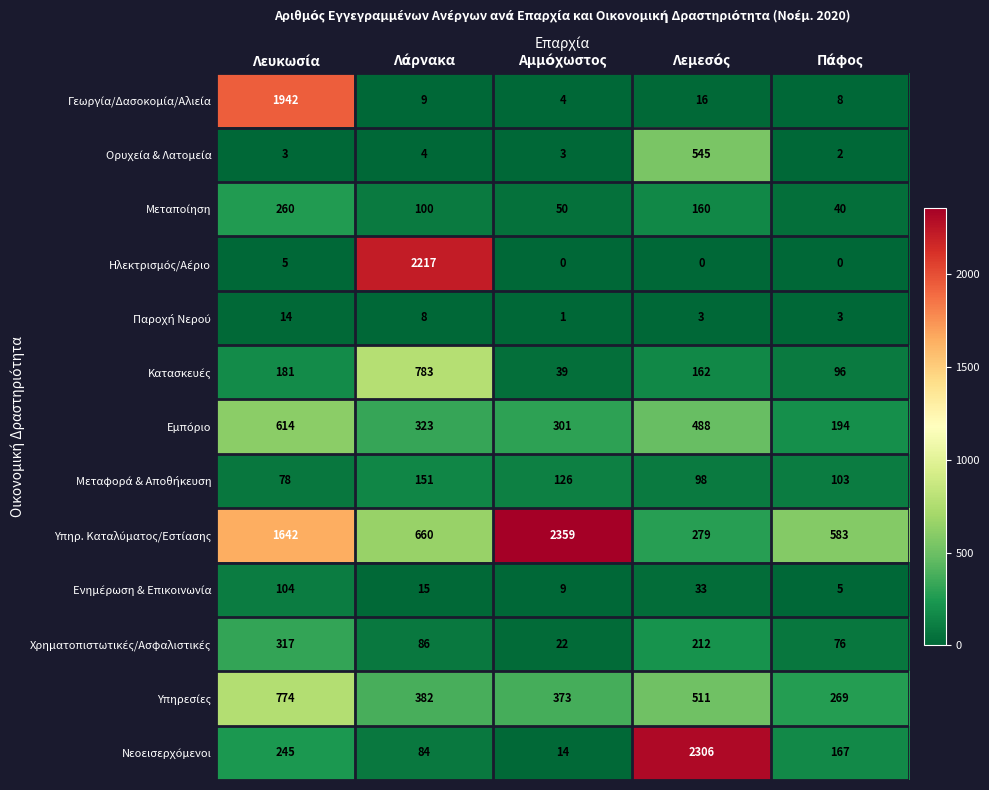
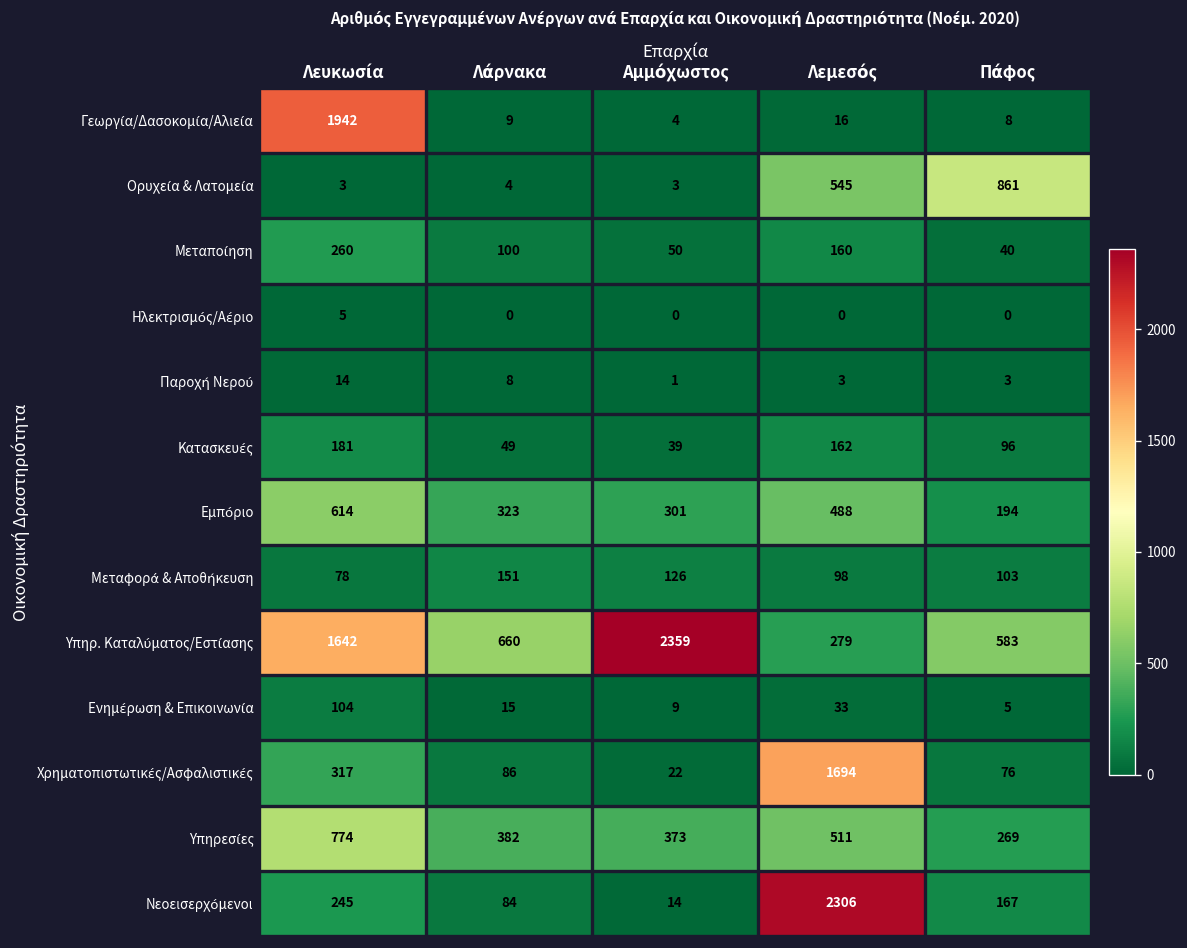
Ορυχεία & Λατομεία, Πάφος: 2 -> 861
Ηλεκτρισμός/Αέριο, Λάρνακα: 2217 -> 0
Κατασκευές, Λάρνακα: 783 -> 49
Χρηματοπιστωτικές/Ασφαλιστικές, Λεμεσός: 212 -> 1694
